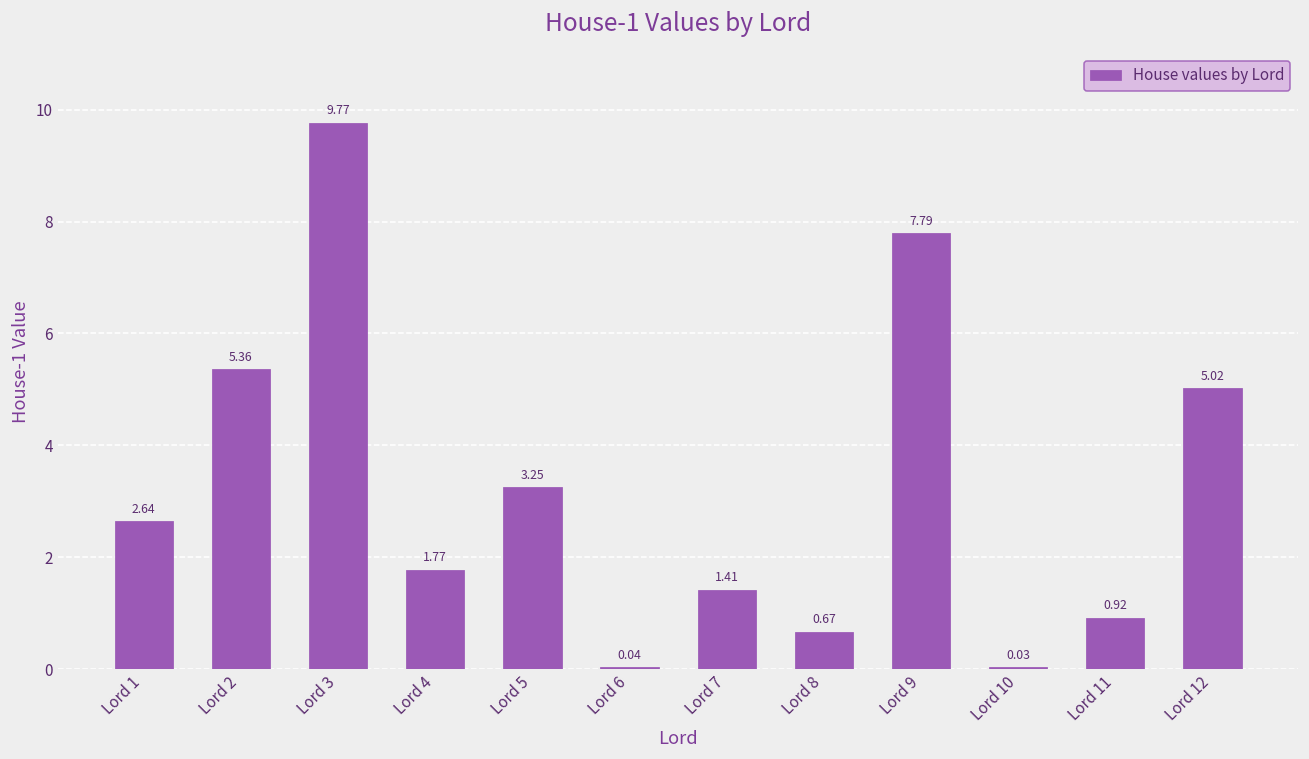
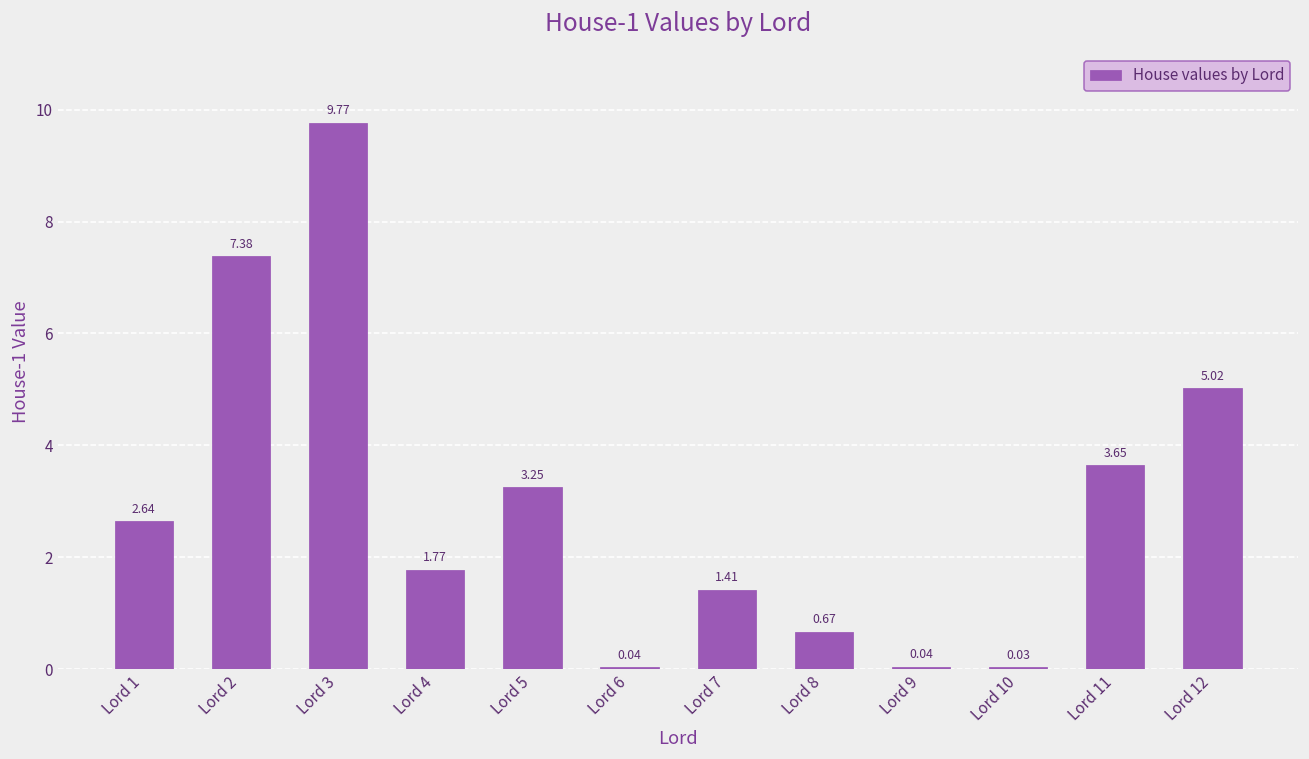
Lord 2: 5.36 -> 7.38
Lord 9: 7.79 -> 0.04
Lord 11: 0.92 -> 3.65
